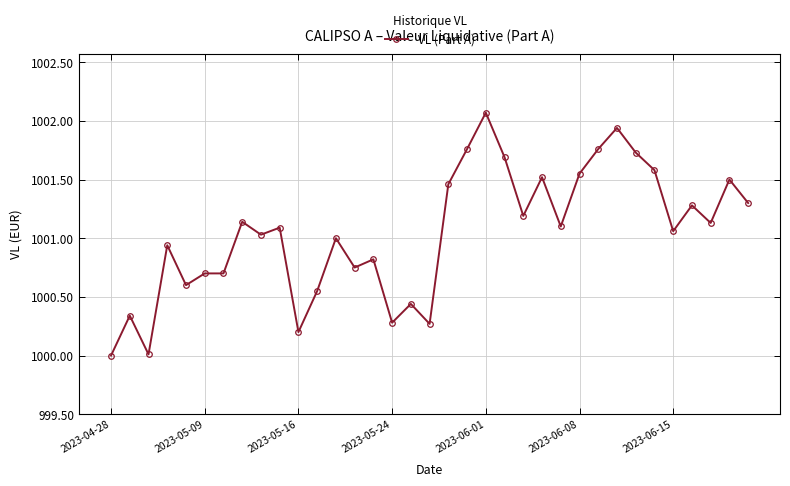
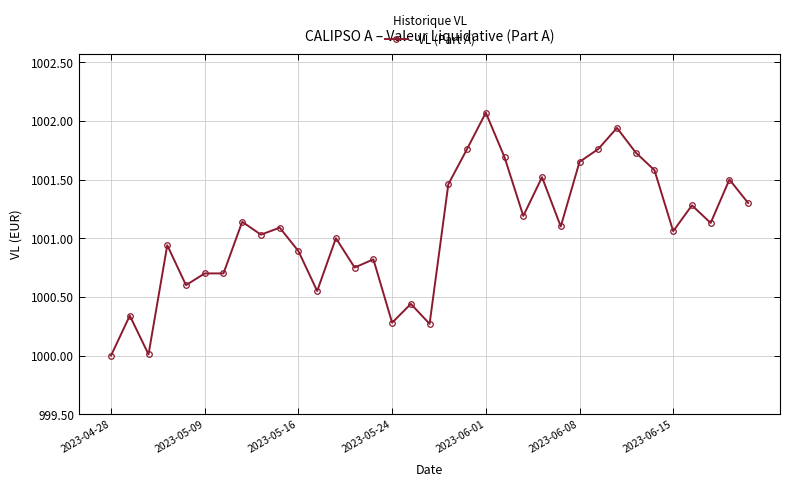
2023-05-16: 1000.20 -> 1000.89
2023-06-08: 1001.55 -> 1001.65
